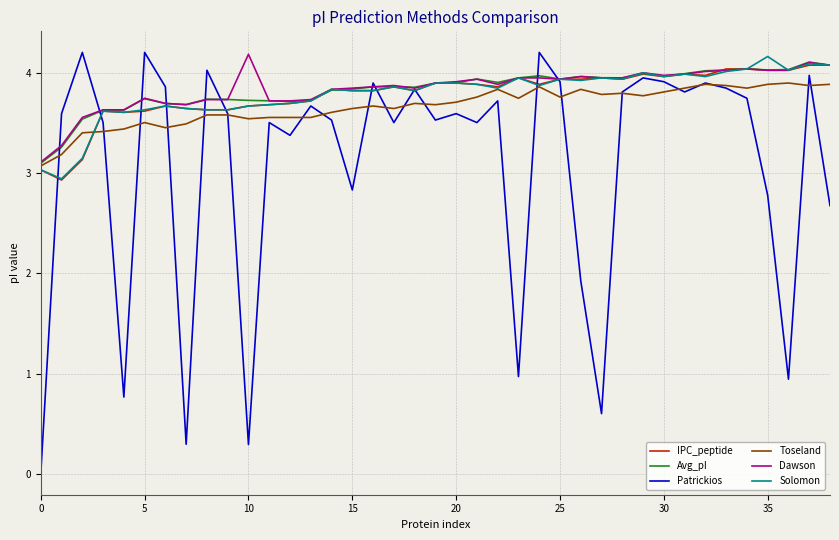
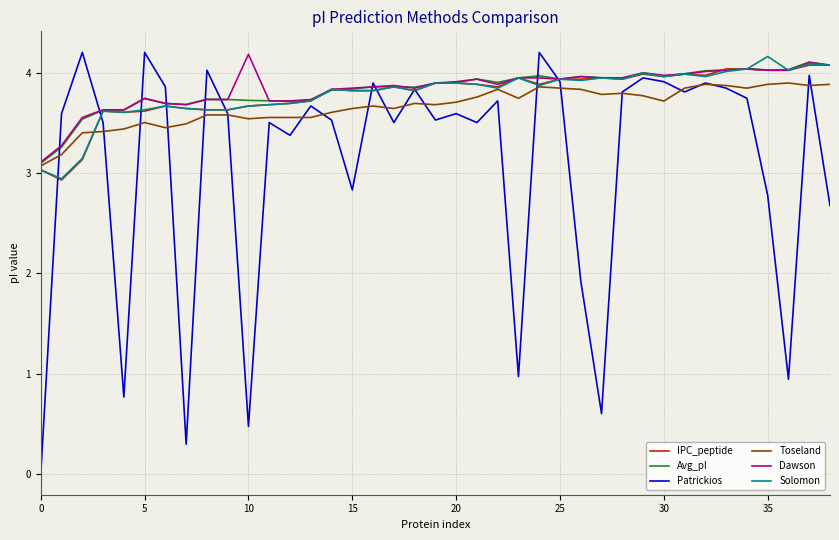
Patrickios, 10: 0.30 -> 0.48
Toseland, 25: 3.76 -> 3.85
Toseland, 30: 3.81 -> 3.72
